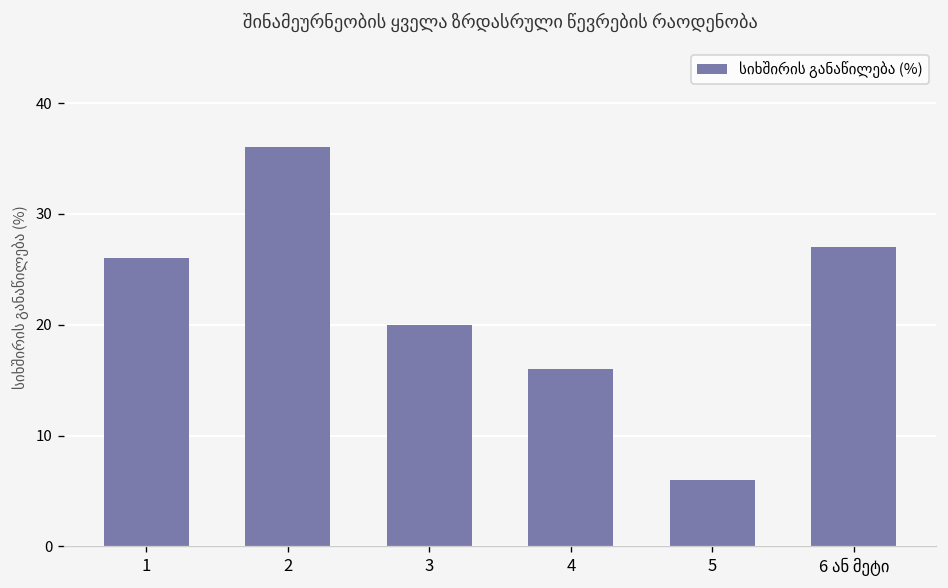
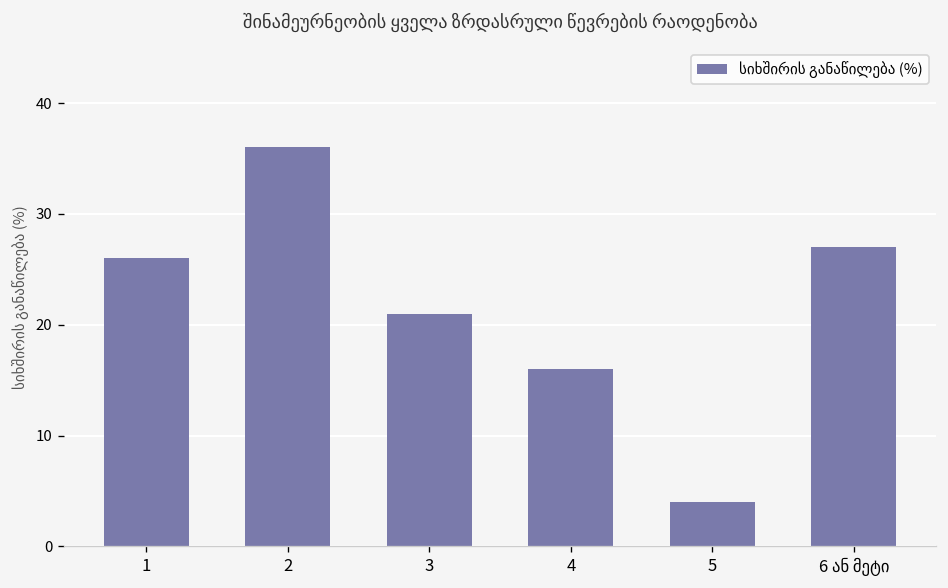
3: 20 -> 21
5: 6 -> 4
